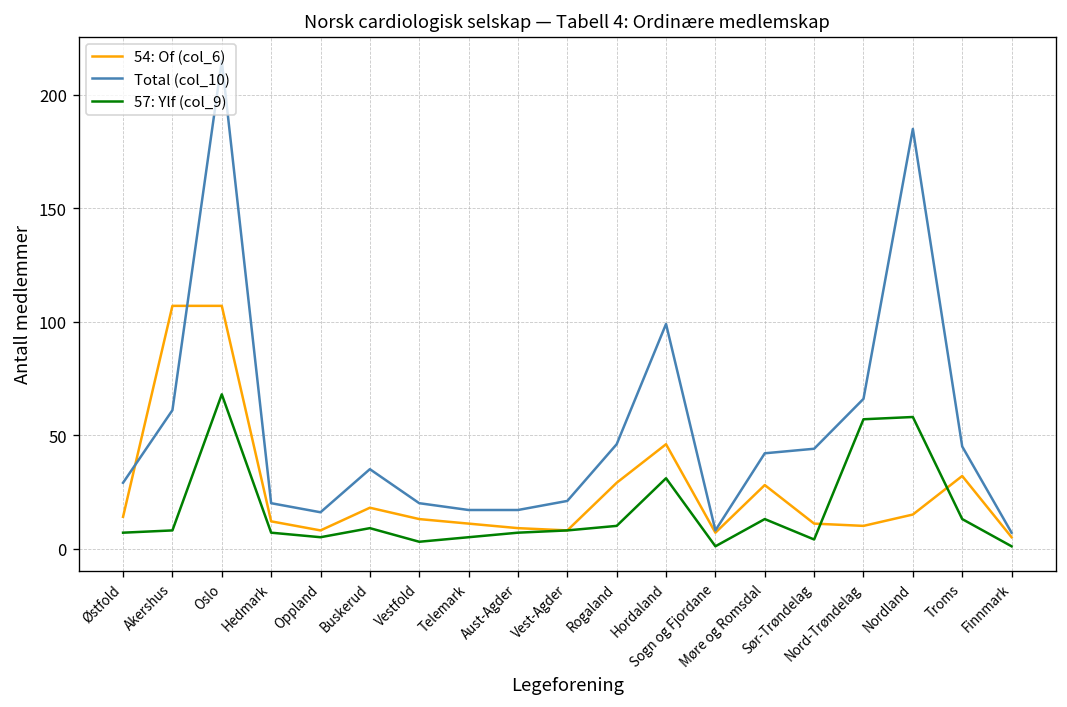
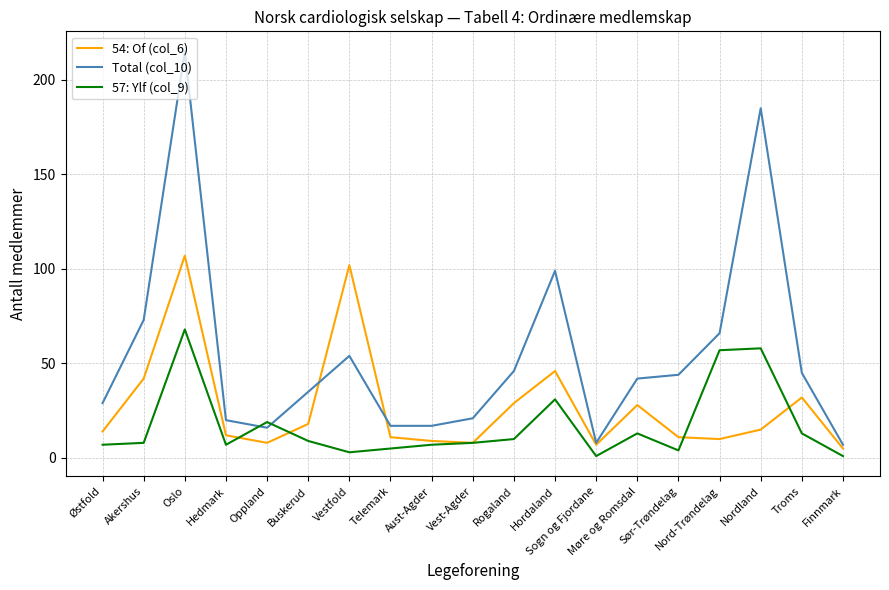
54: Of (col_6), Akershus: 107 -> 42
Total (col_10), Akershus: 61 -> 73
57: Ylf (col_9), Oppland: 5 -> 19
54: Of (col_6), Vestfold: 13 -> 102
Total (col_10), Vestfold: 20 -> 54
